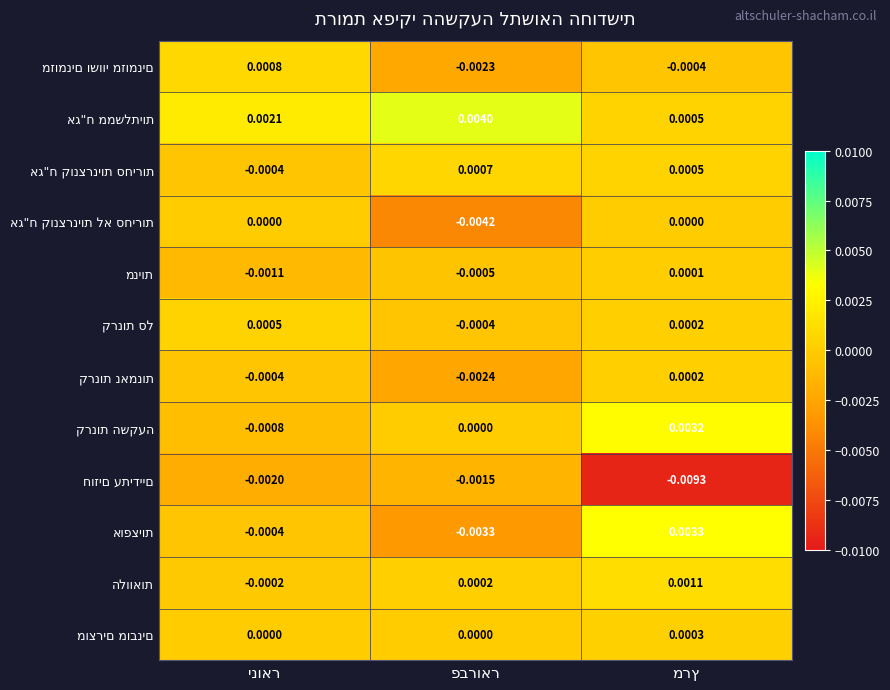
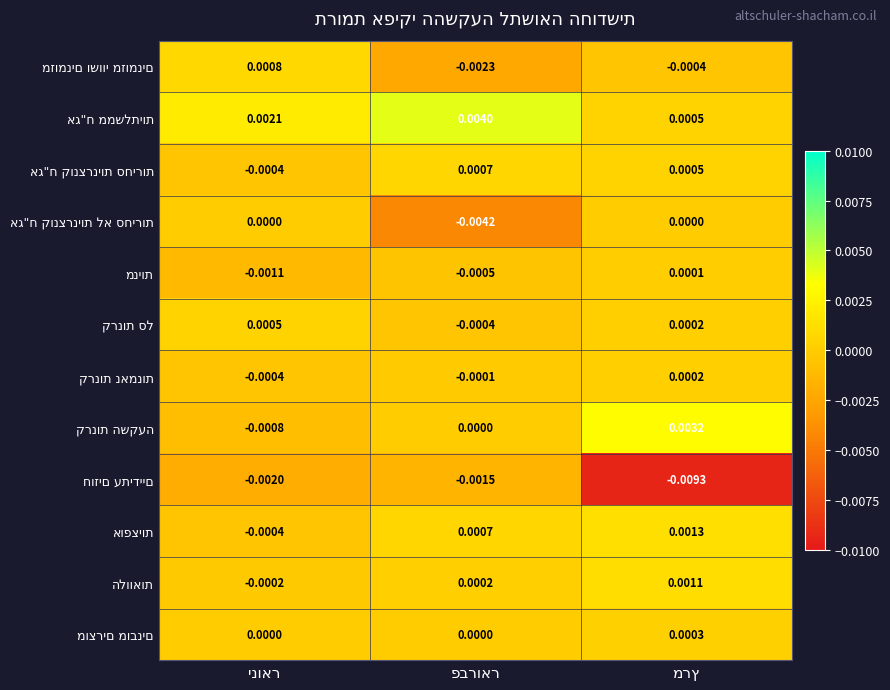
קרנות נאמנות, פברואר: -0.0024 -> -0.0001
אופציות, פברואר: -0.0033 -> 0.0007
אופציות, מרץ: 0.0033 -> 0.0013
